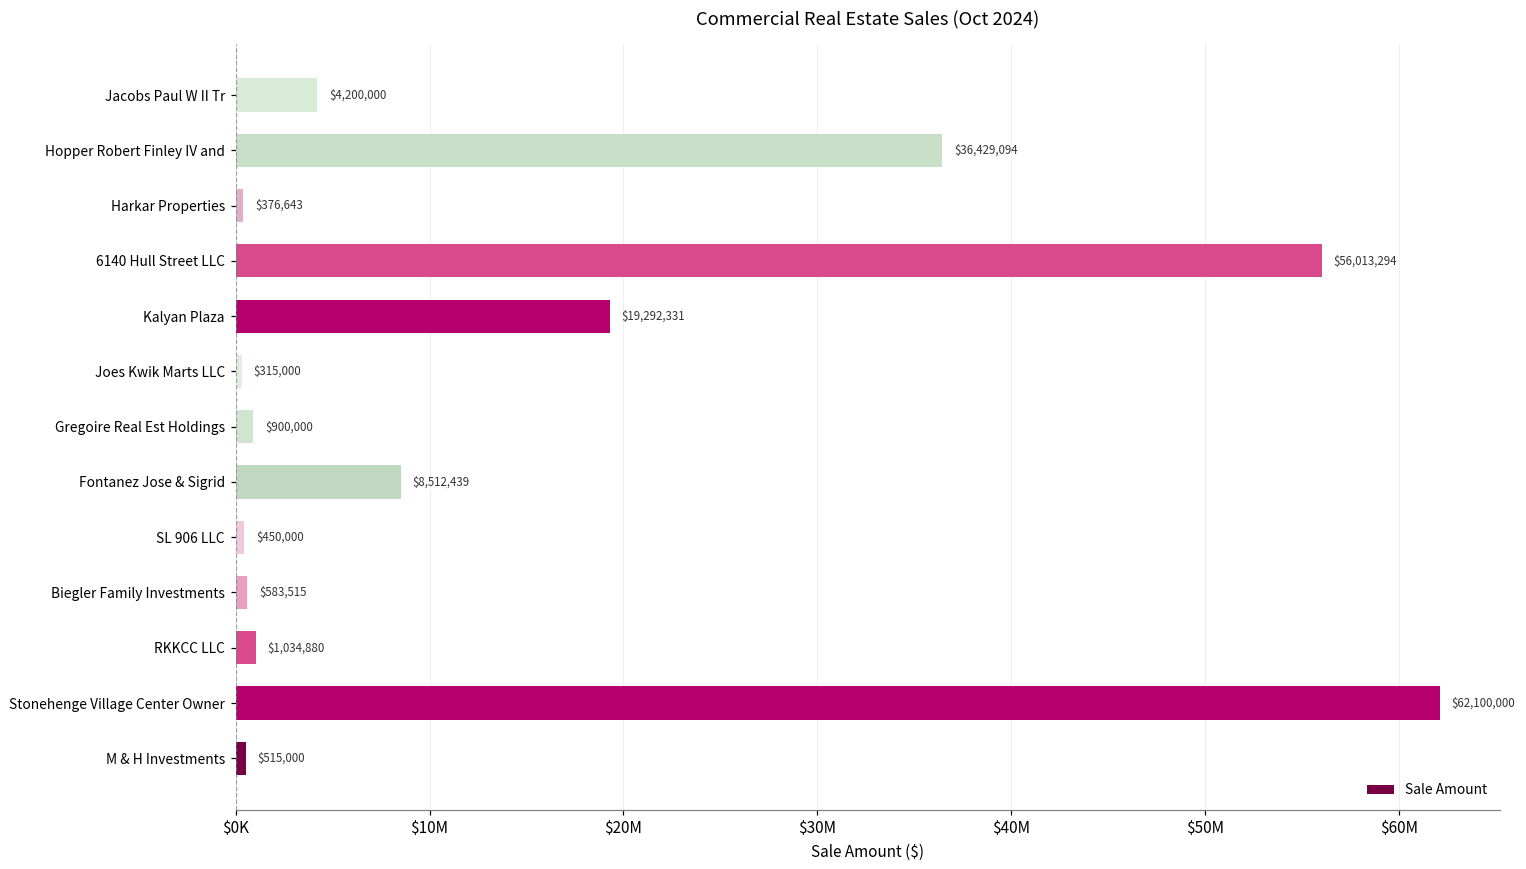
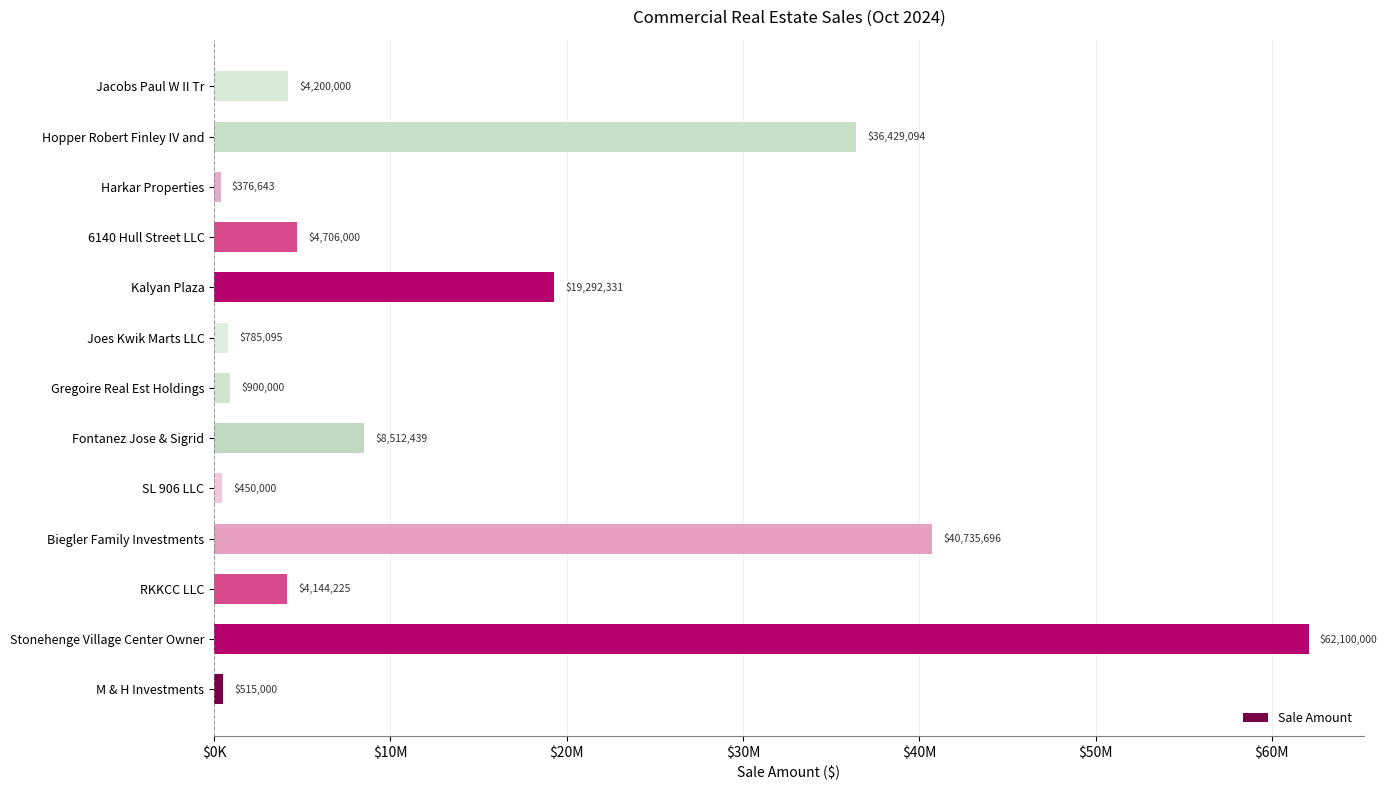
6140 Hull Street LLC: $56,013,294 -> $4,706,000
Joes Kwik Marts LLC: $315,000 -> $785,095
Biegler Family Investments: $583,515 -> $40,735,696
RKKCC LLC: $1,034,880 -> $4,144,225
